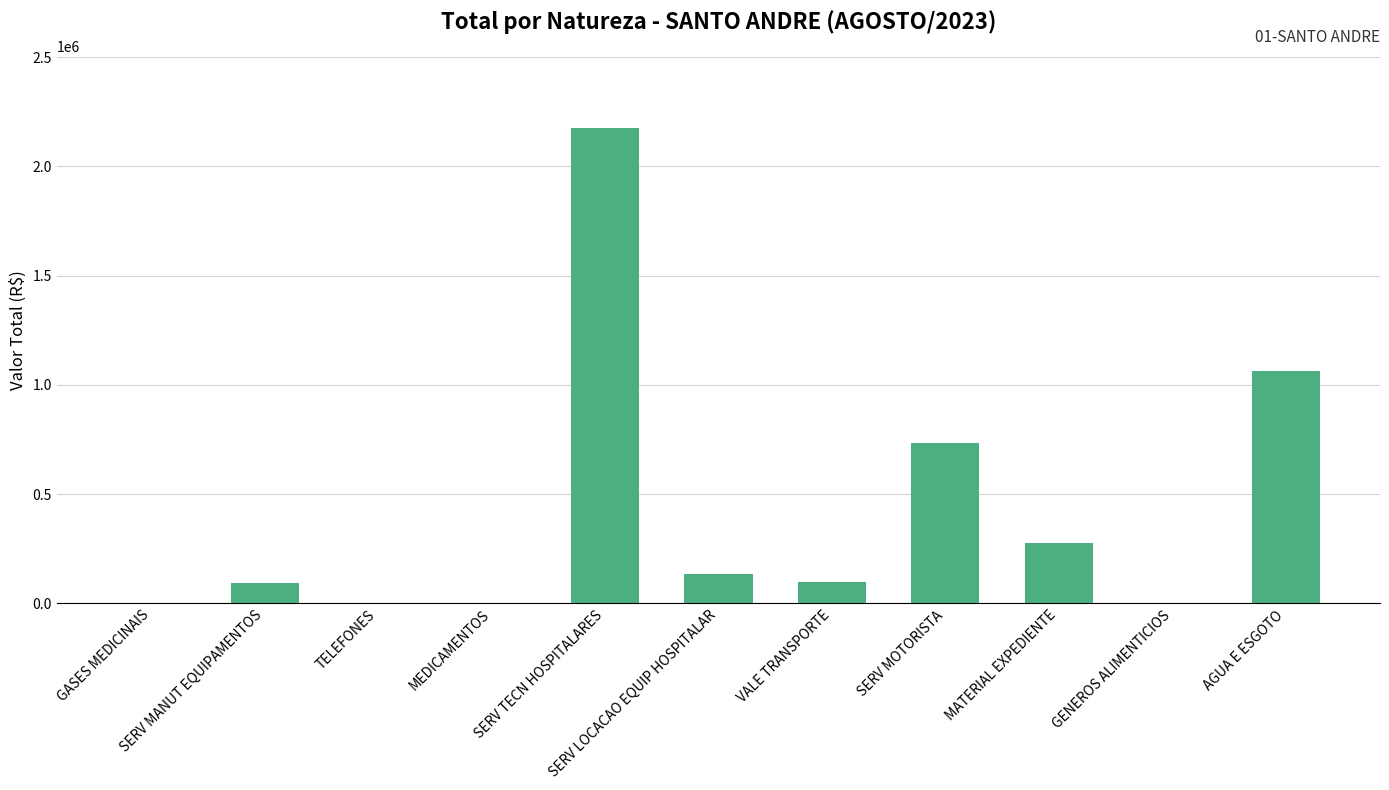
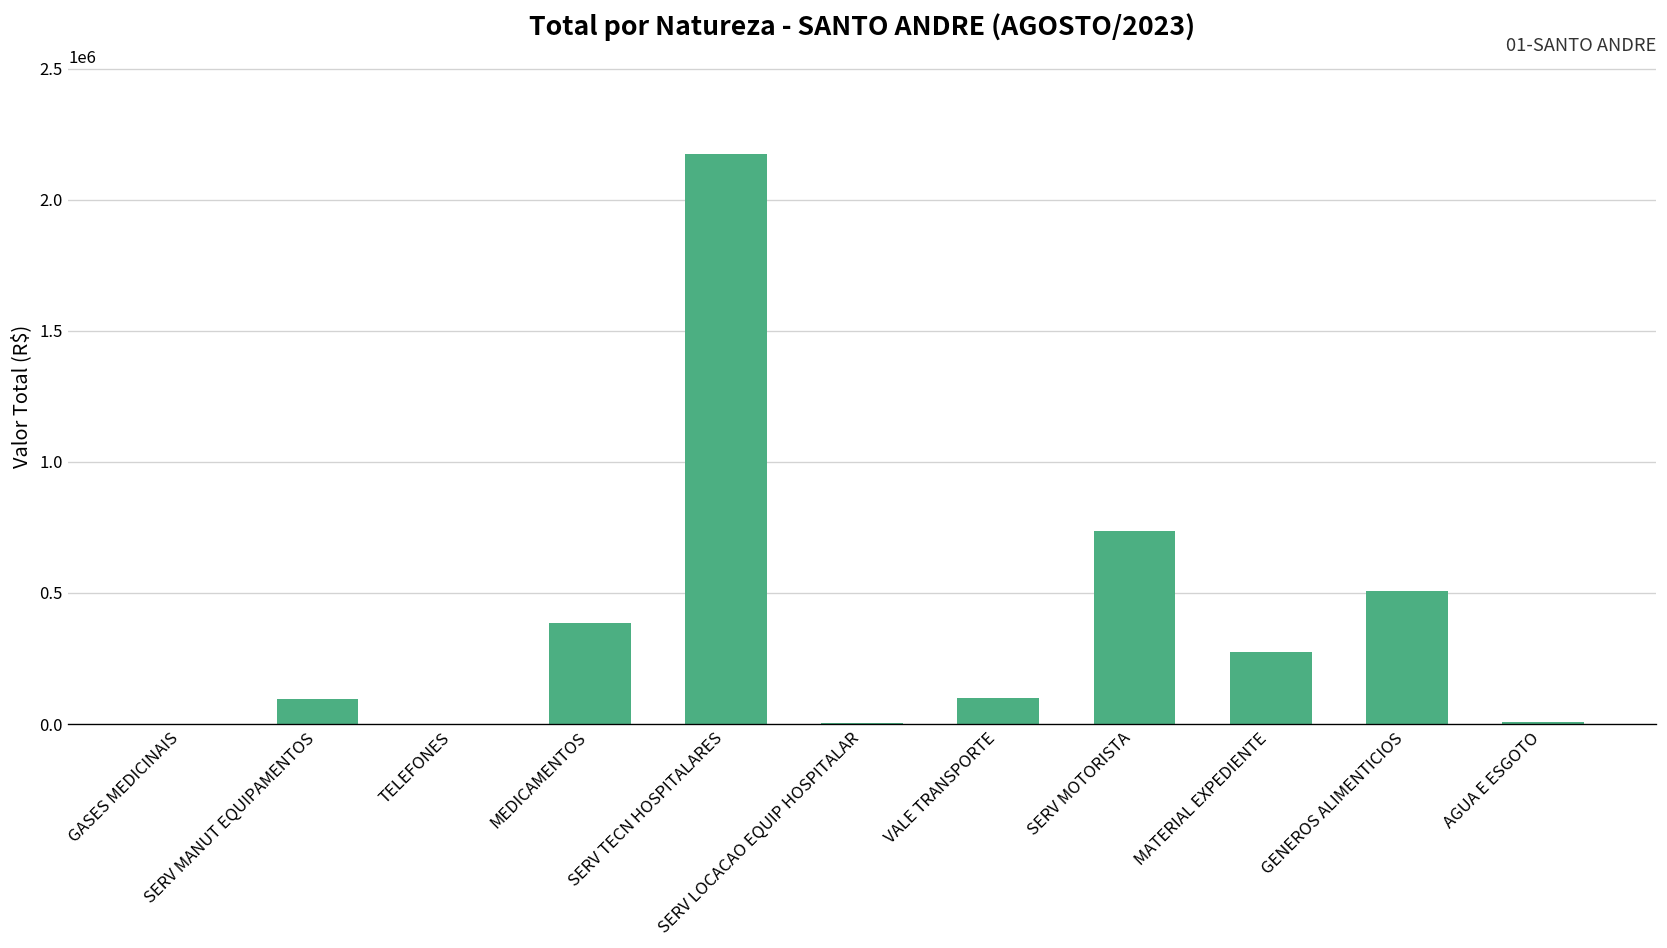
MEDICAMENTOS: 0 -> 390000
SERV LOCACAO EQUIP HOSPITALAR: 130000 -> 0
GENEROS ALIMENTICIOS: 0 -> 510000
AGUA E ESGOTO: 1070000 -> 10000
